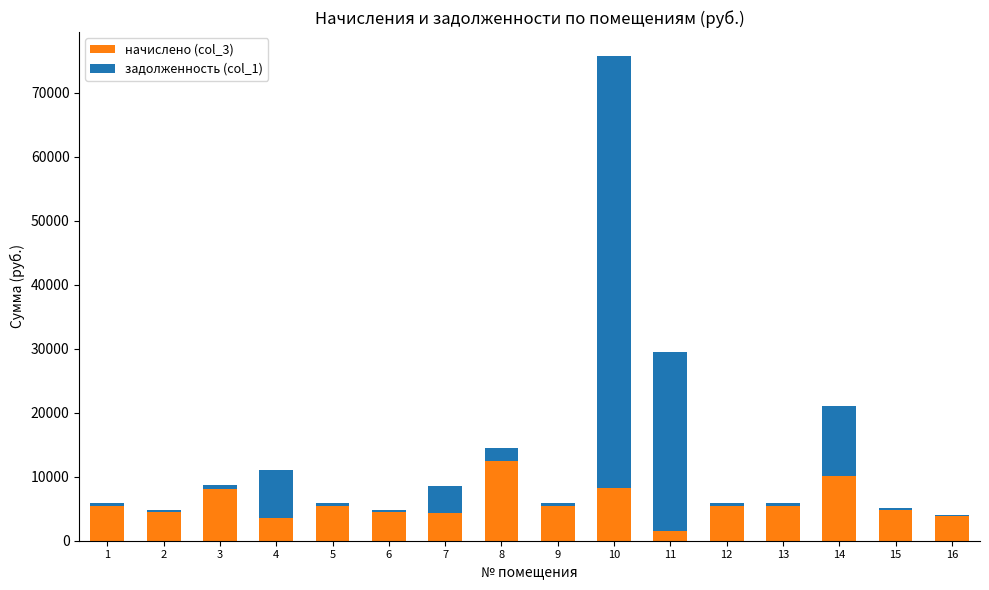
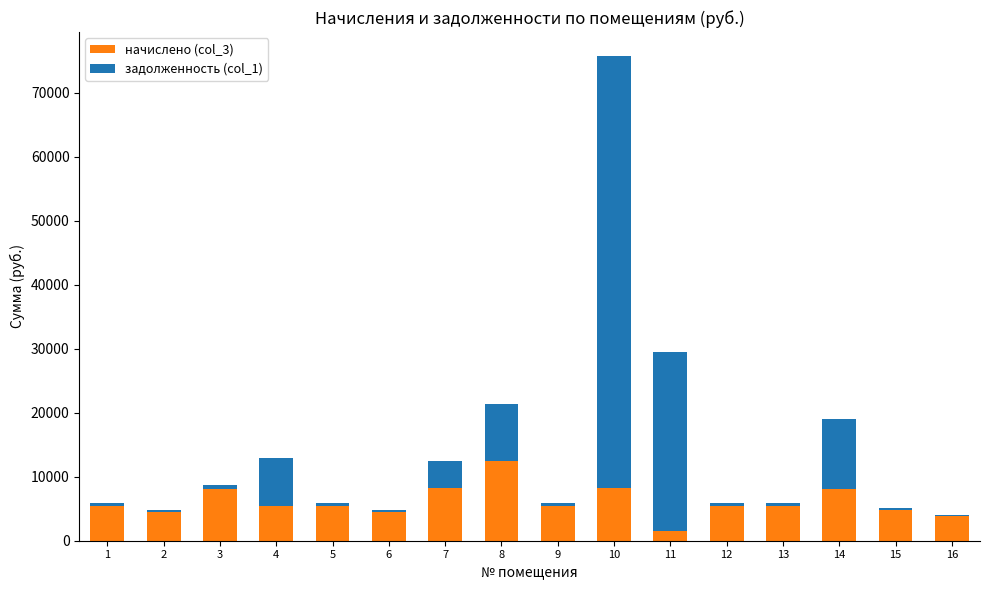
начислено (col_3), 4: 4000 -> 5000
начислено (col_3), 7: 4000 -> 8000
задолженность (col_1), 8: 2000 -> 9000
начислено (col_3), 14: 10000 -> 8000
